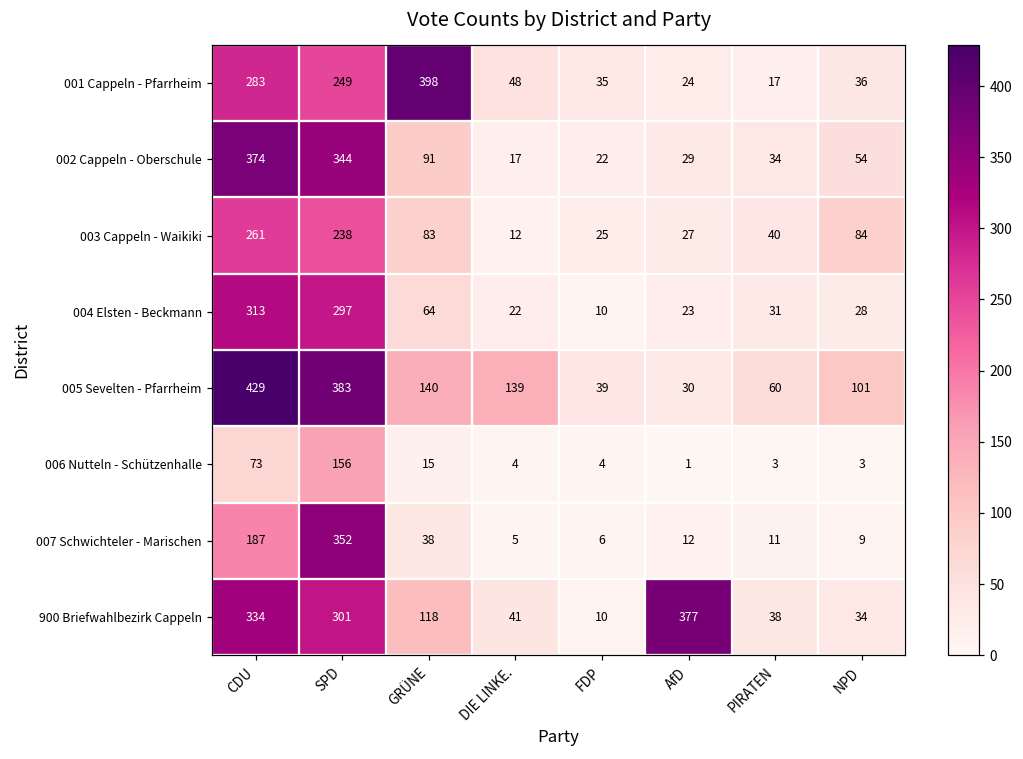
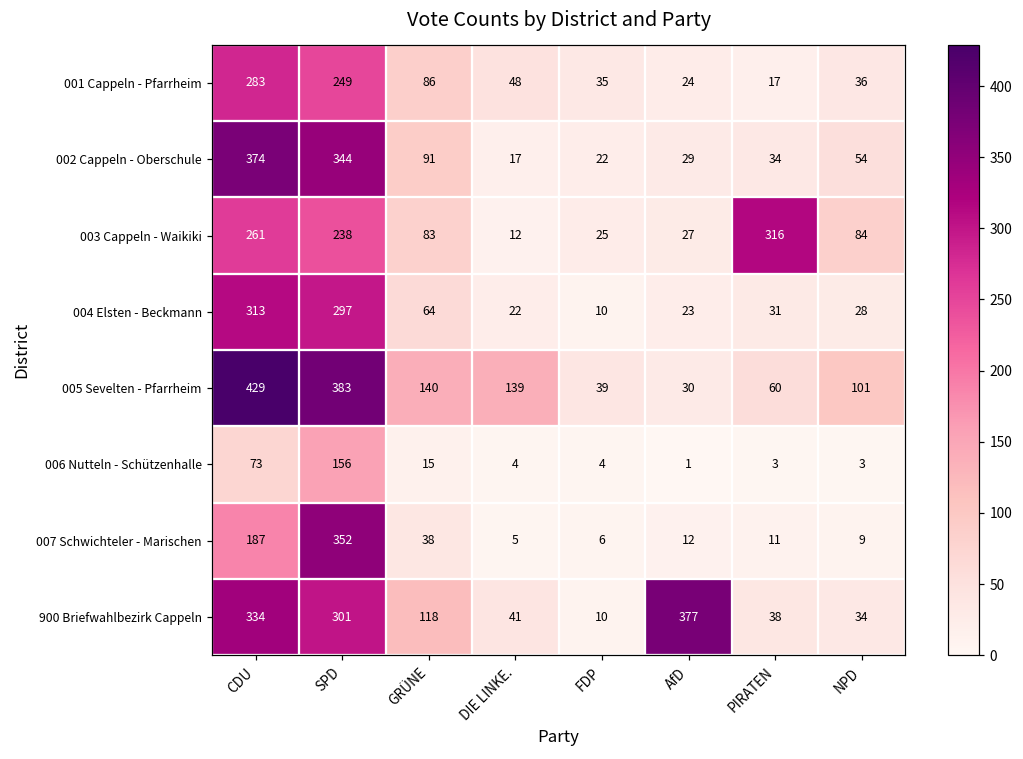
001 Cappeln - Pfarrheim, GRÜNE: 398 -> 86
003 Cappeln - Waikiki, PIRATEN: 40 -> 316
